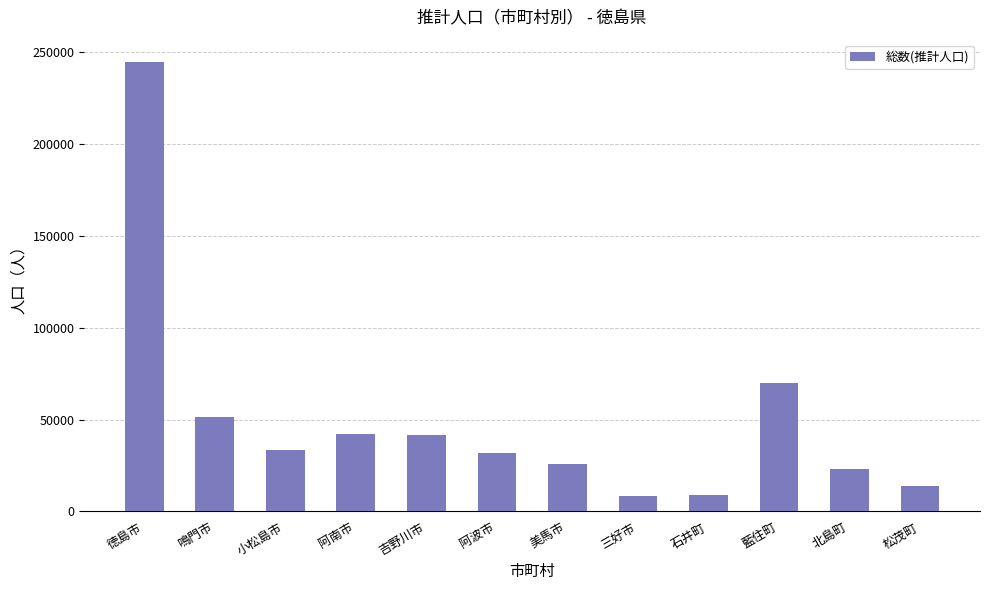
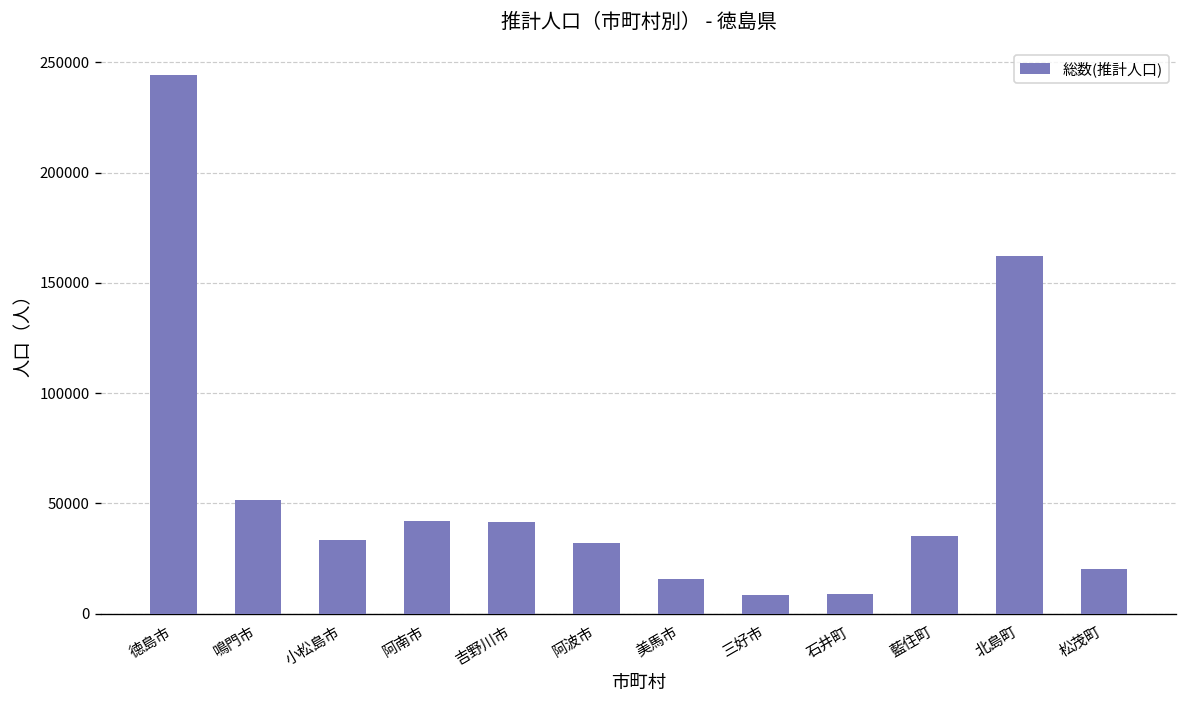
美馬市: 26000 -> 16000
藍住町: 70000 -> 35000
北島町: 23000 -> 162000
松茂町: 14000 -> 20000
